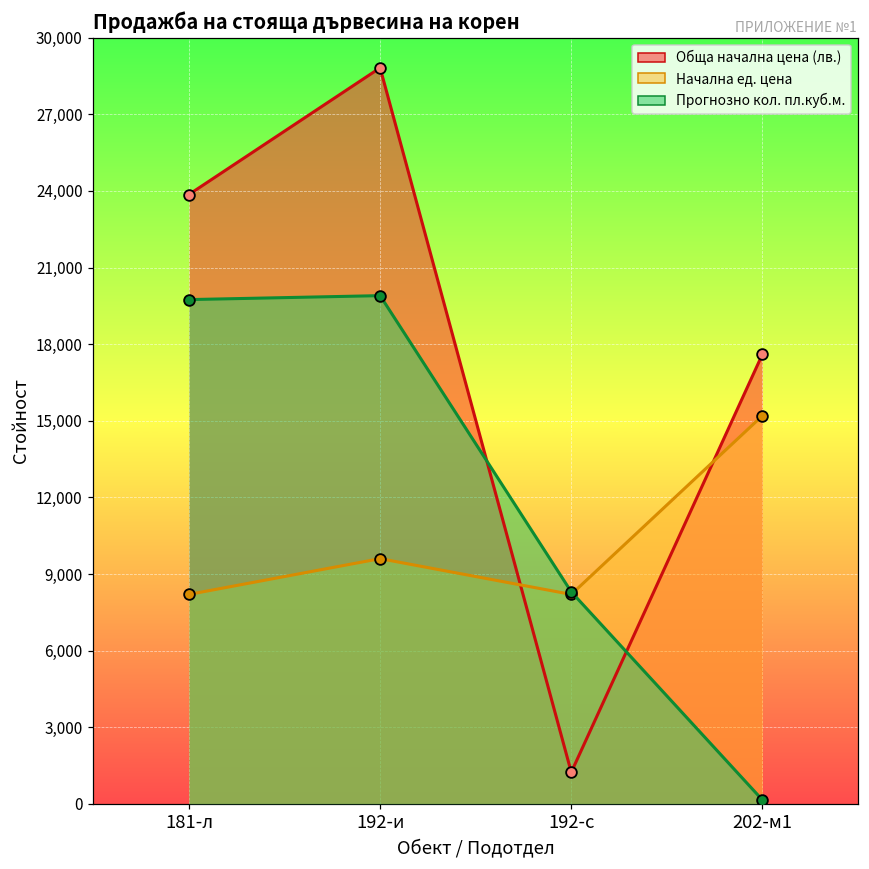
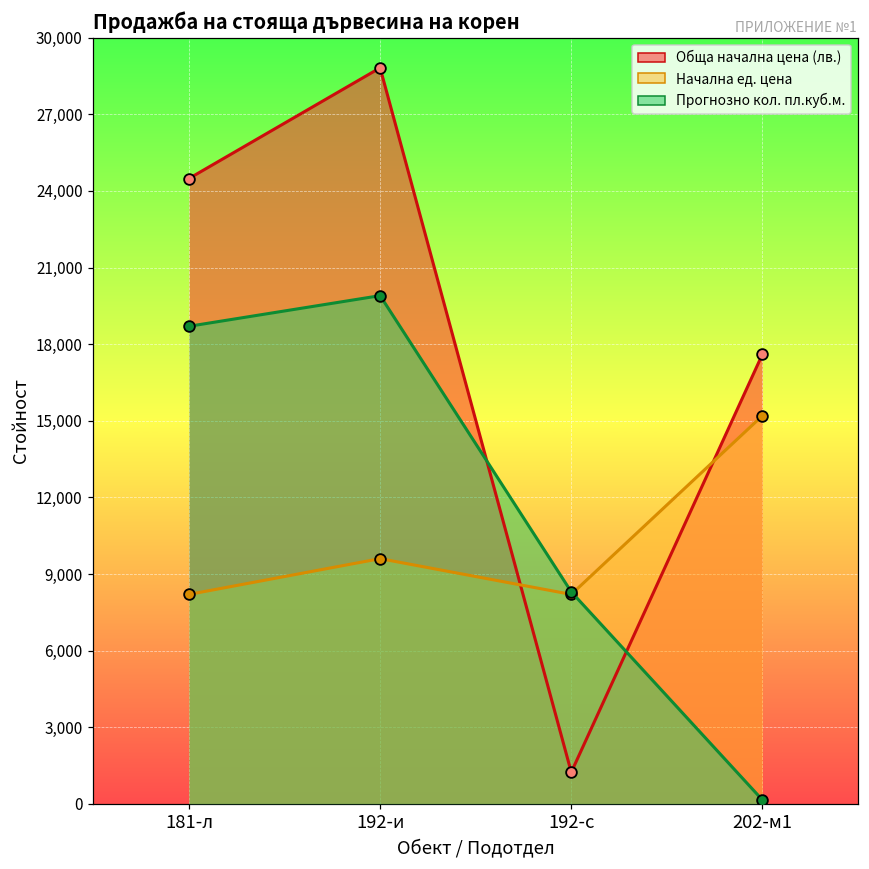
Обща начална цена (лв.), 181-л: 23,900 -> 24,500
Прогнозно кол. пл.куб.м., 181-л: 19,700 -> 18,700
